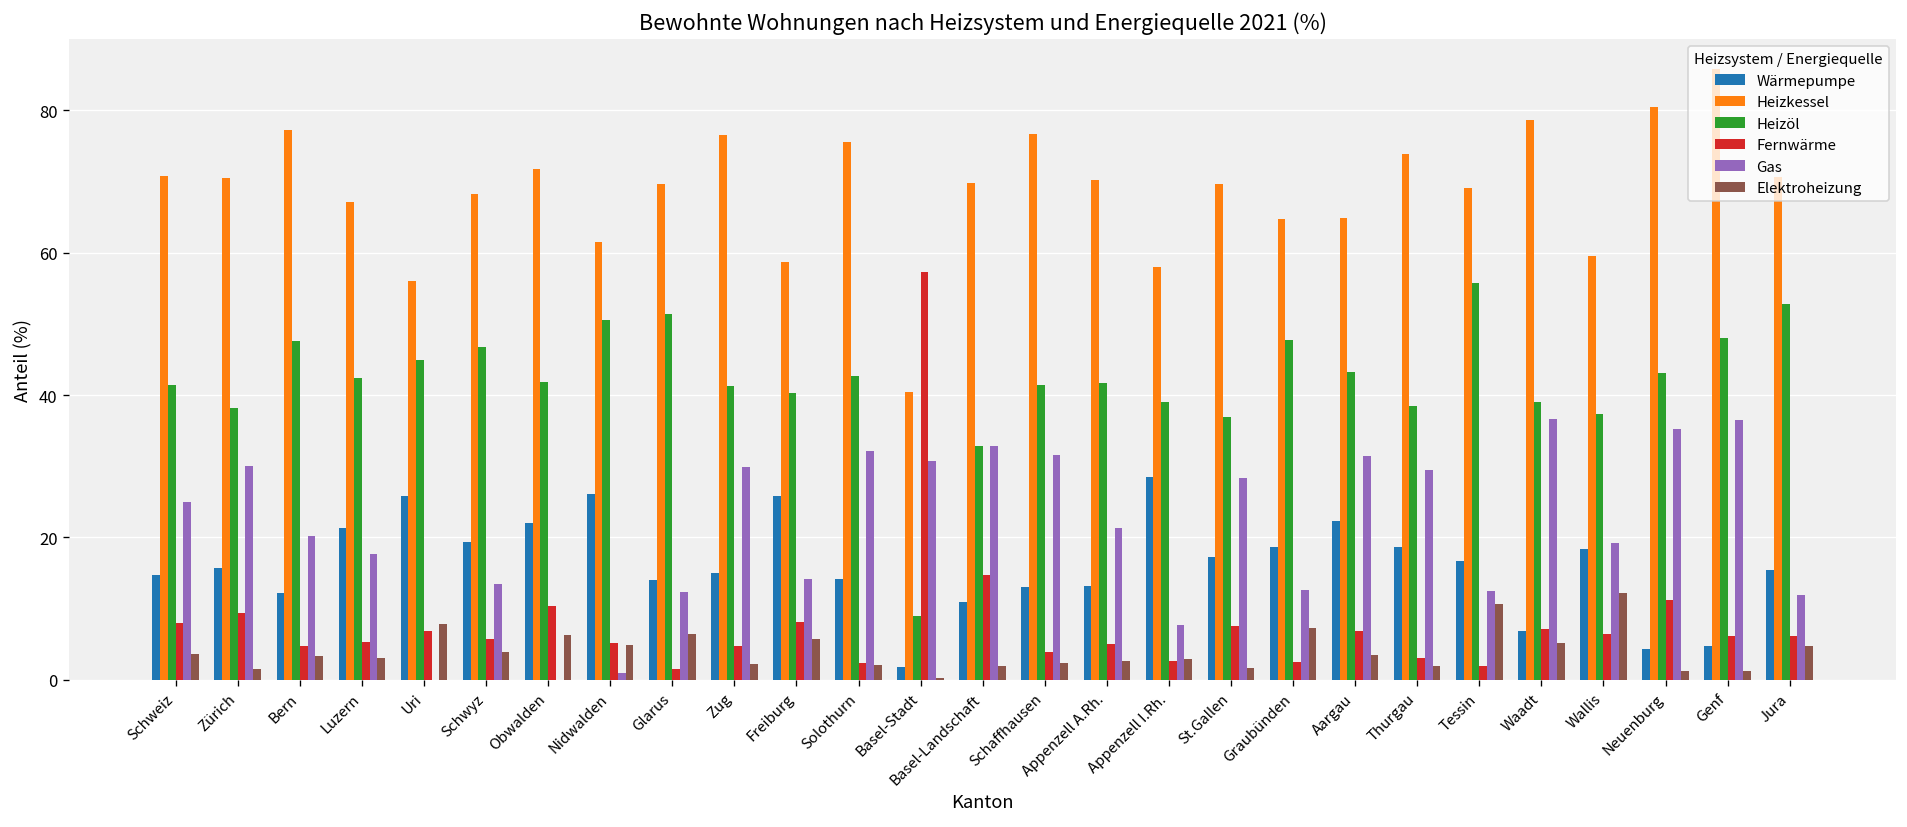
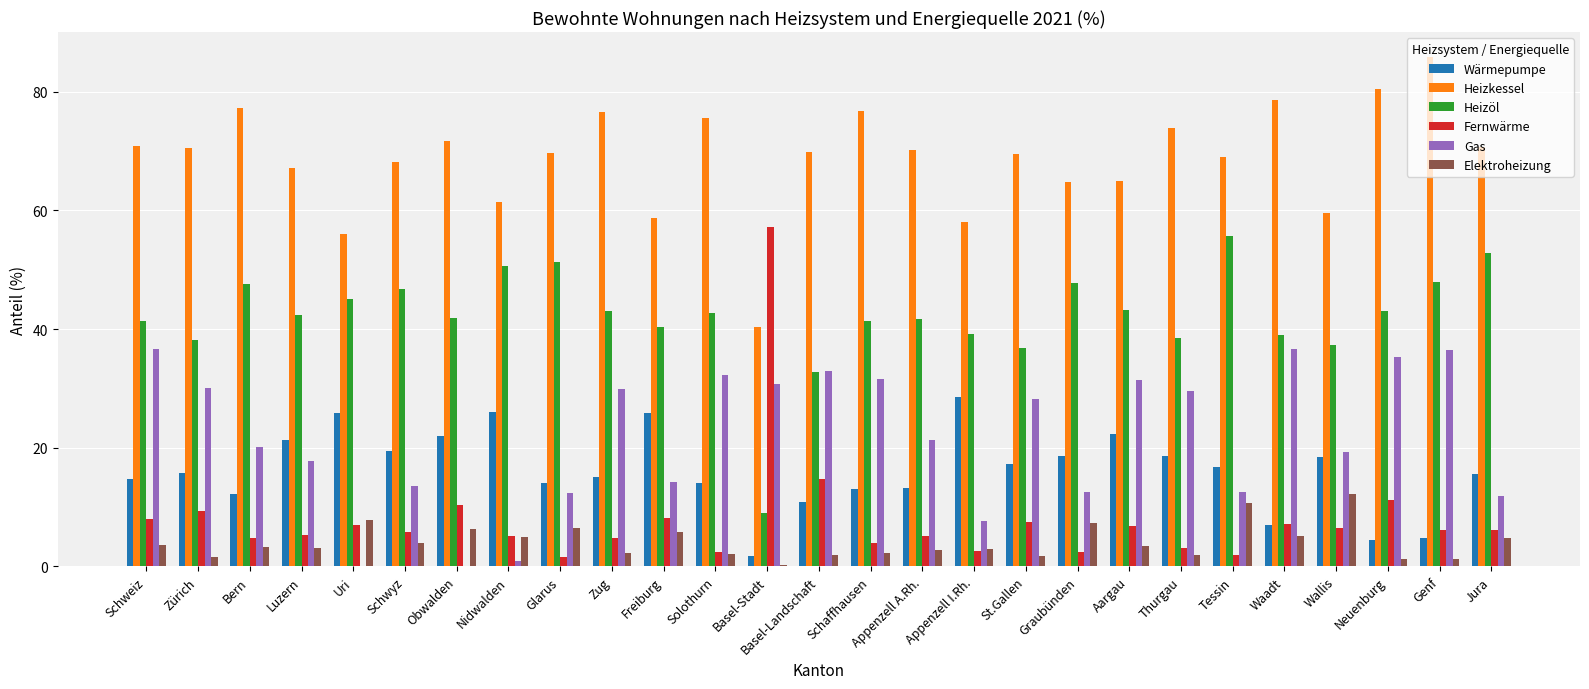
Gas, Schweiz: 25 -> 37
Heizöl, Zug: 41 -> 43
